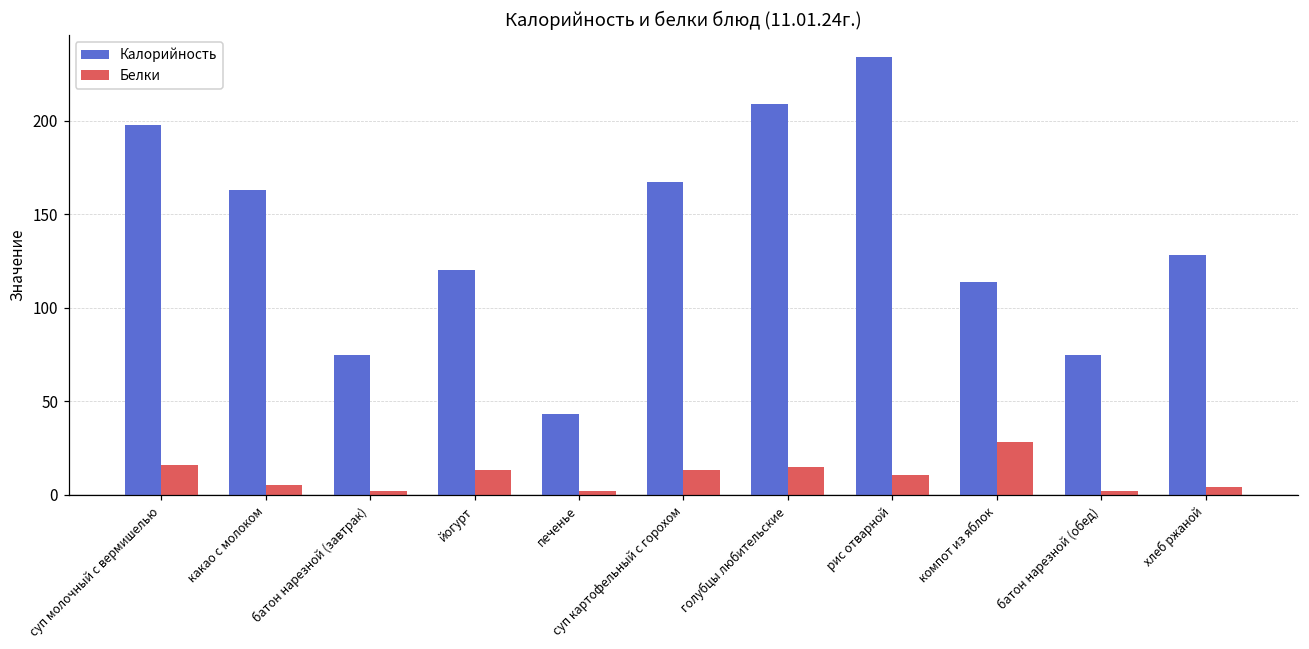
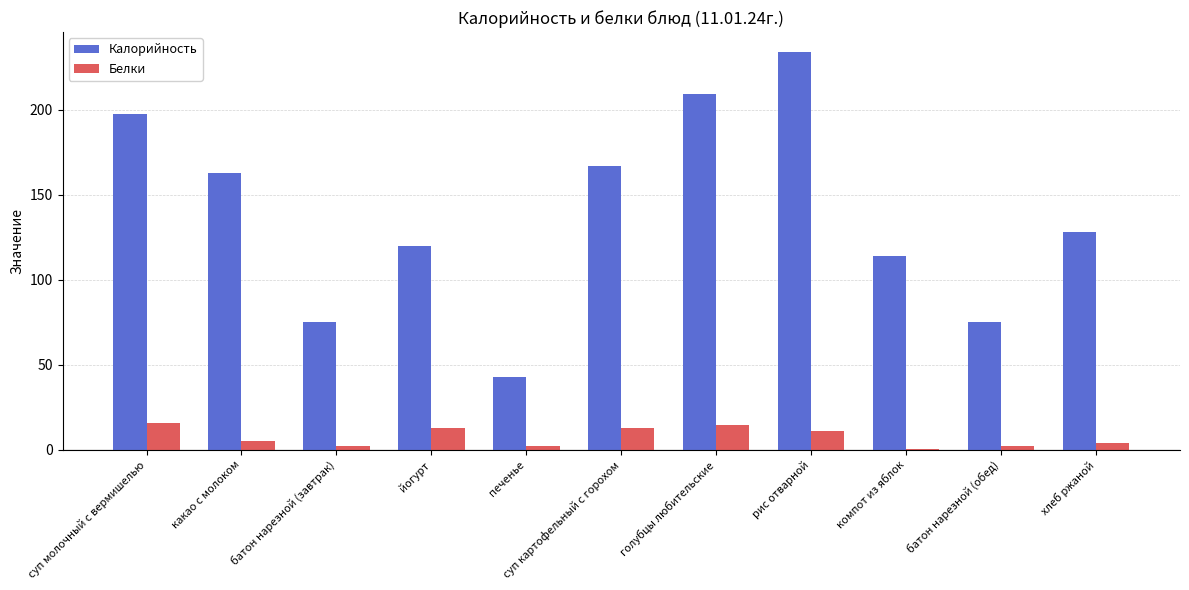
Белки, компот из яблок: 28 -> 0
